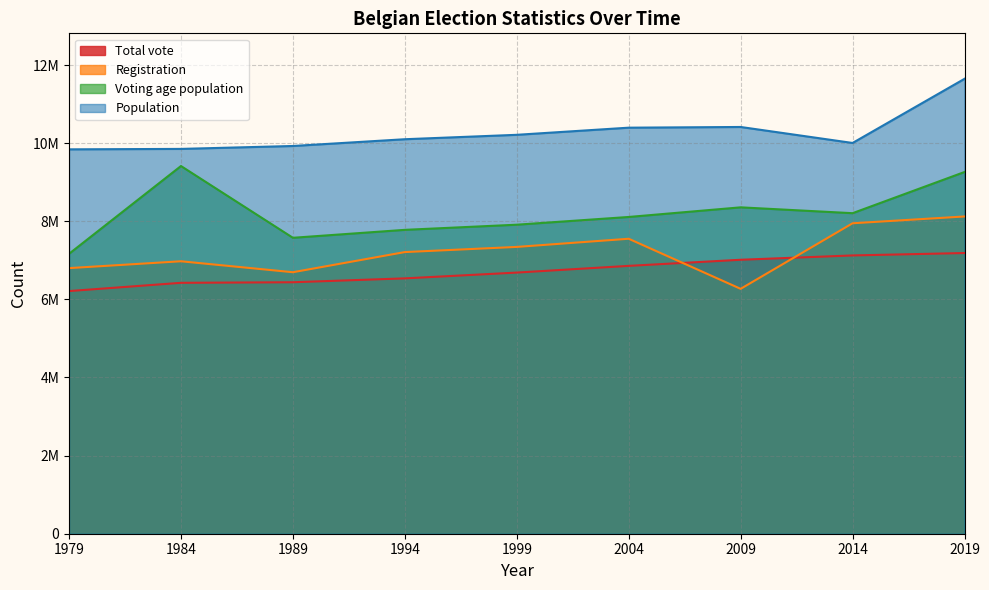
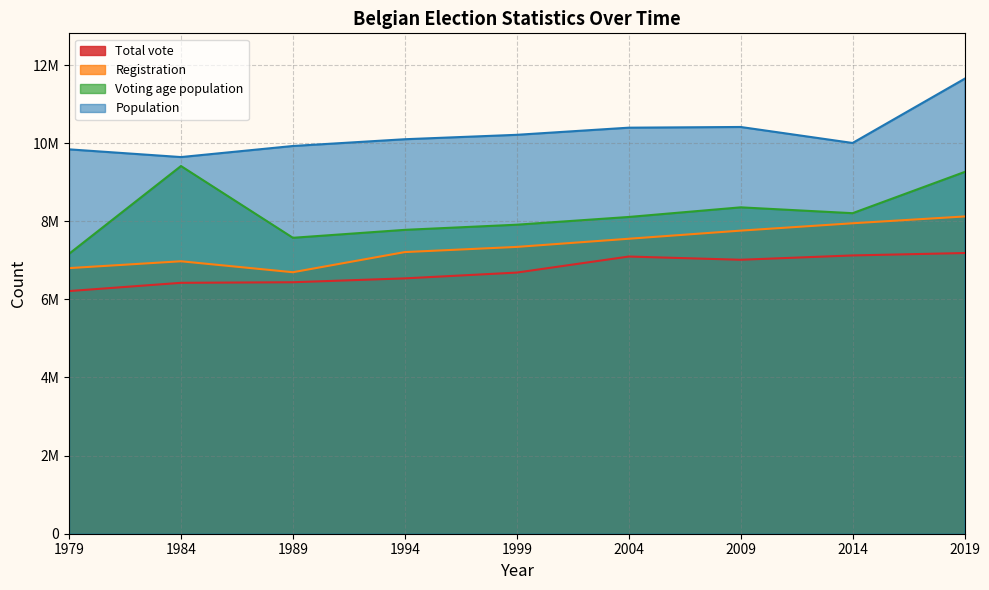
Population, 1984: 9900000 -> 9600000
Total vote, 2004: 6900000 -> 7100000
Registration, 2009: 6300000 -> 7800000
